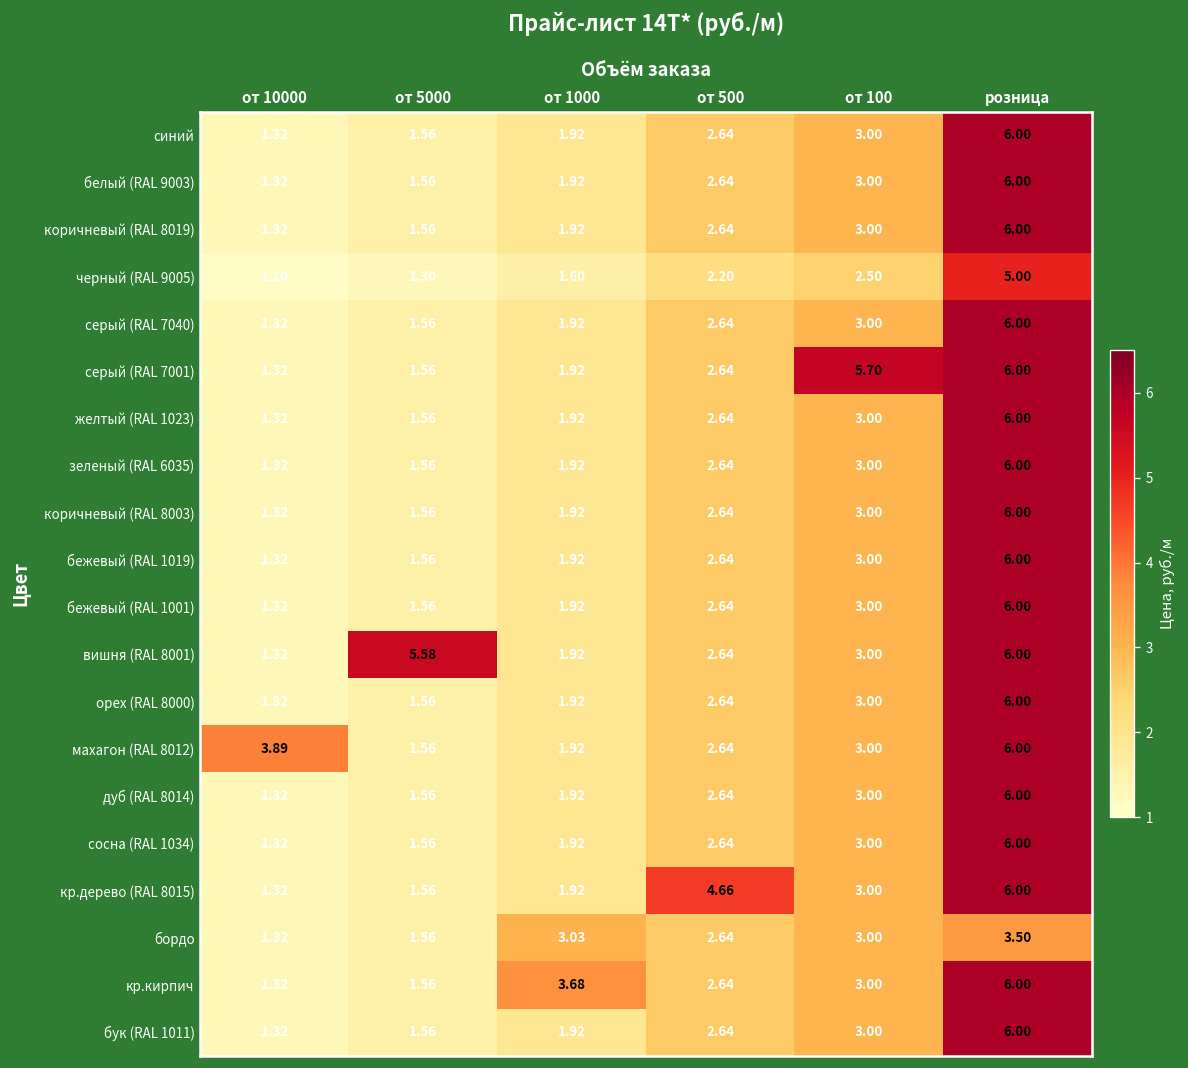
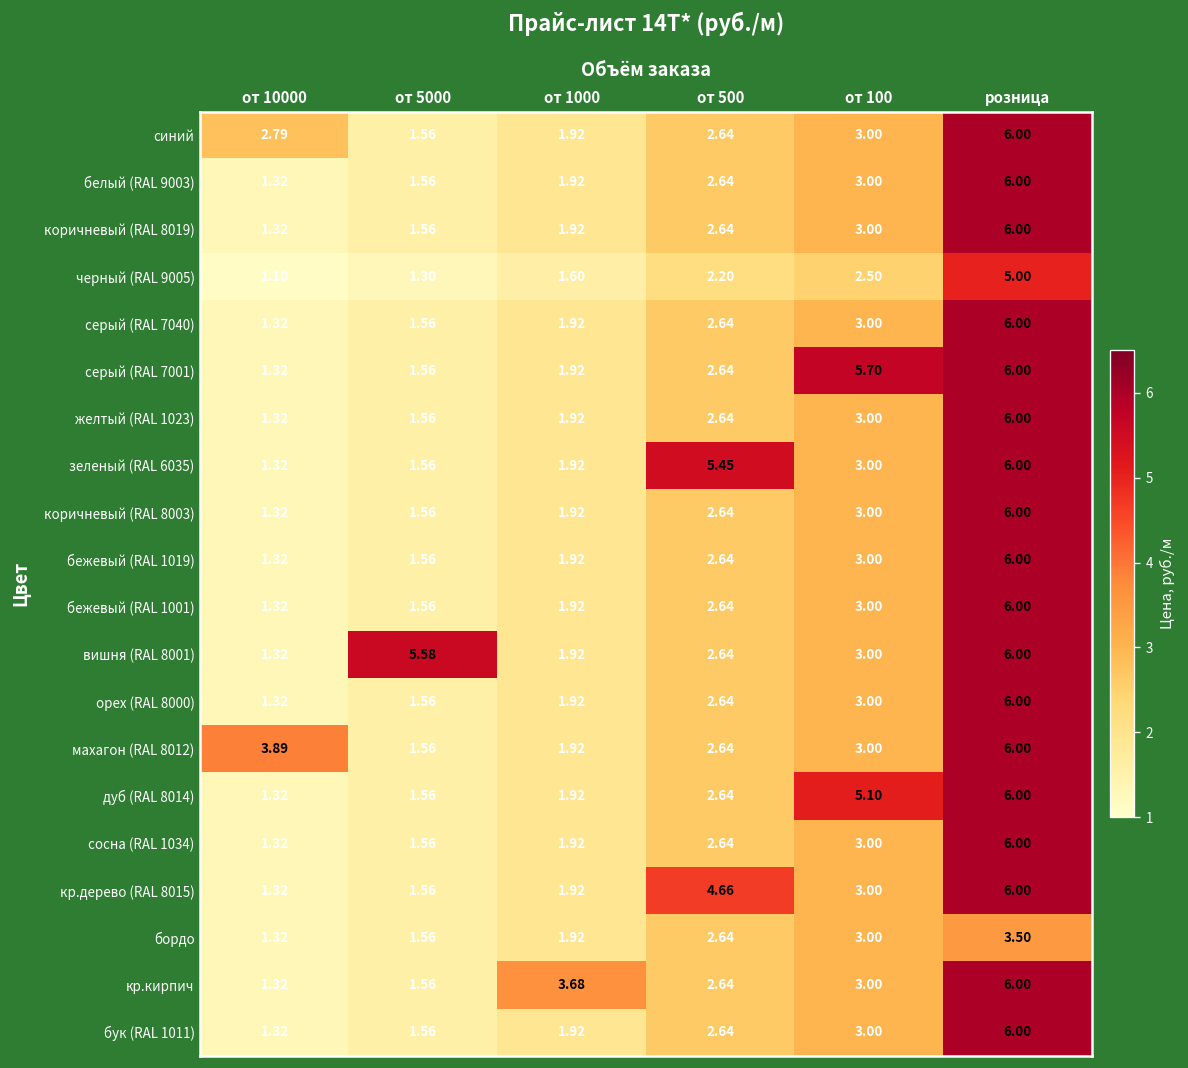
синий, от 10000: 1.32 -> 2.79
зеленый (RAL 6035), от 500: 2.64 -> 5.45
дуб (RAL 8014), от 100: 3.00 -> 5.10
бордо, от 1000: 3.03 -> 1.92
